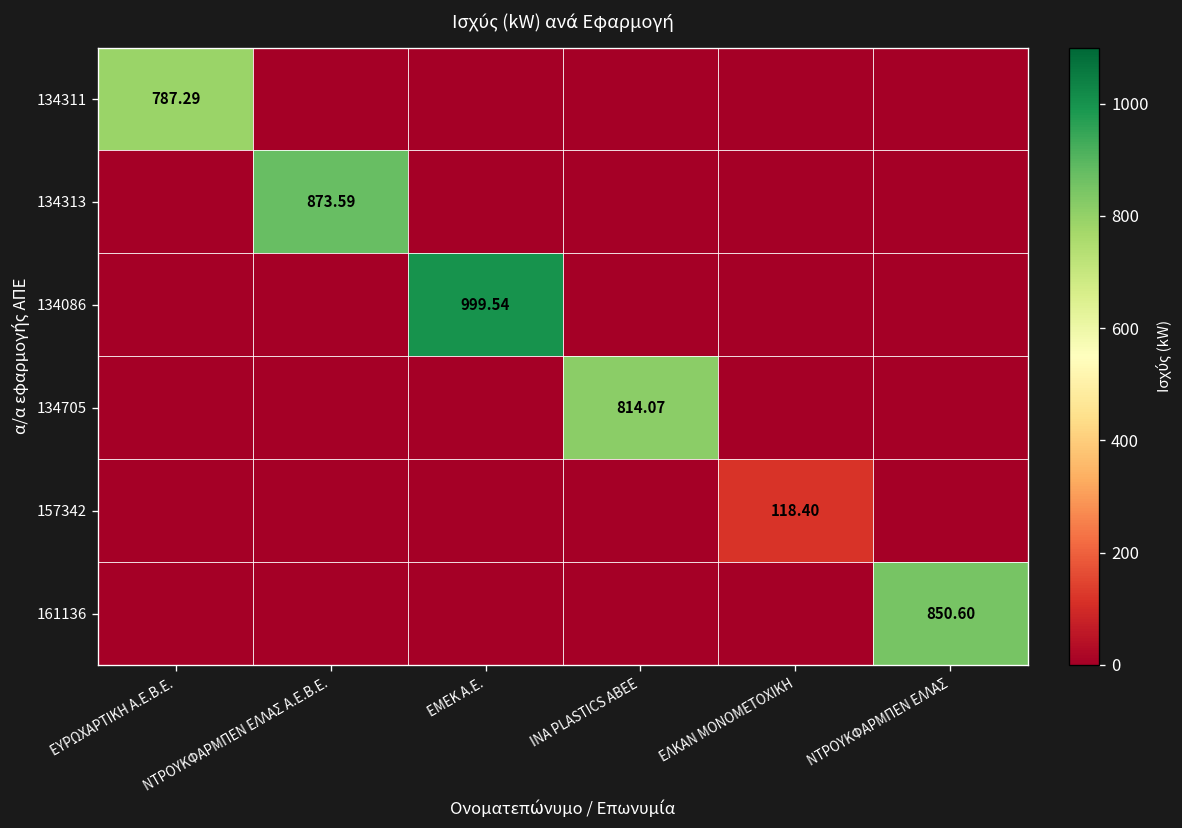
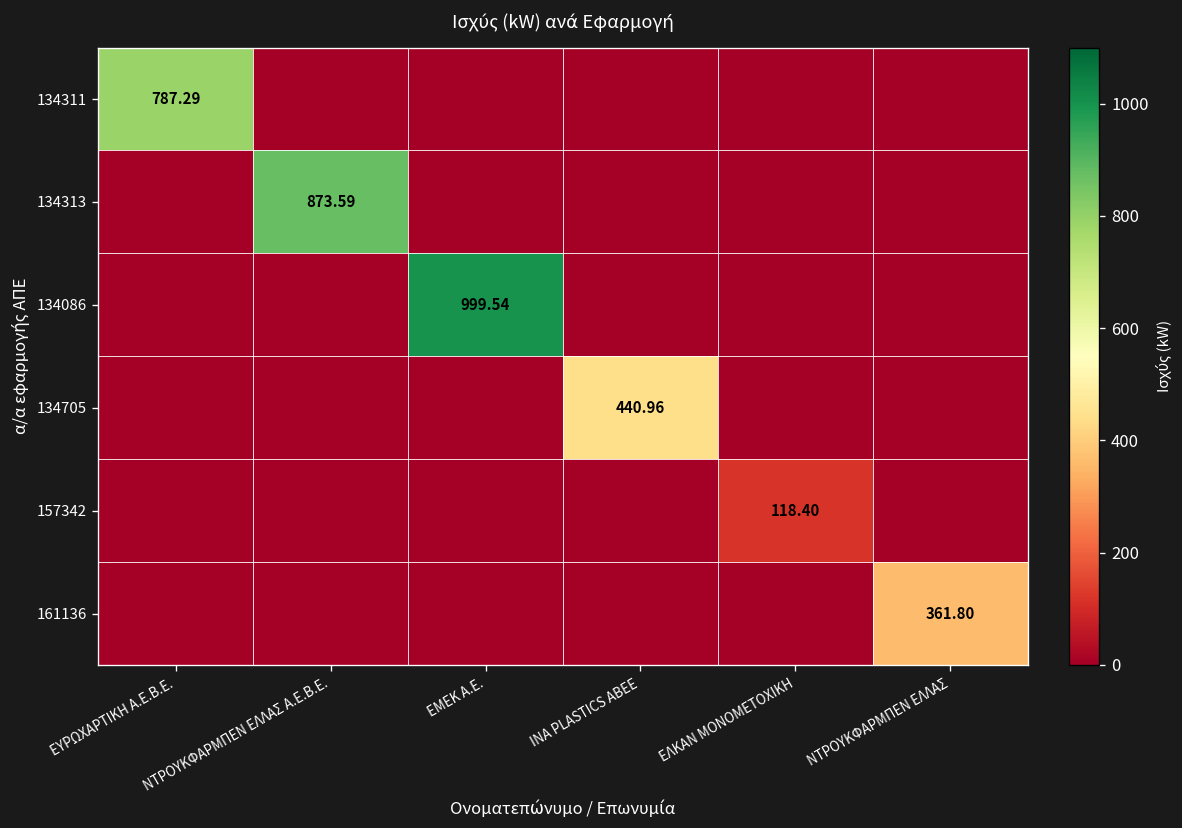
134705, ΙΝΑ PLASTICS ABEE: 814.07 -> 440.96
161136, ΝΤΡΟΥΚΦΑΡΜΠΕΝ ΕΛΛΑΣ: 850.60 -> 361.80
